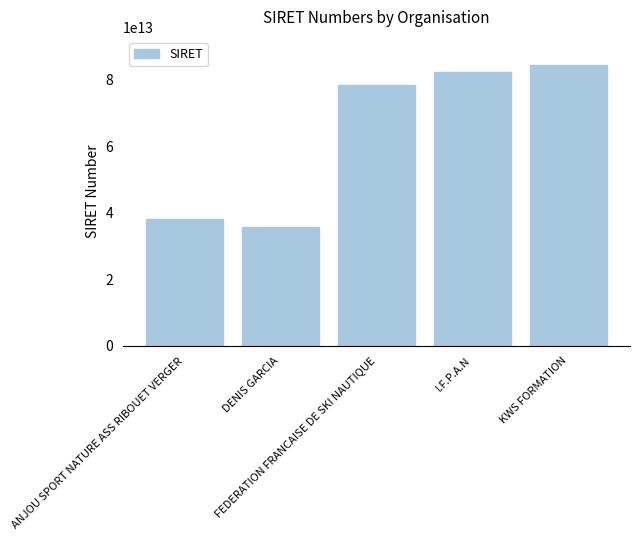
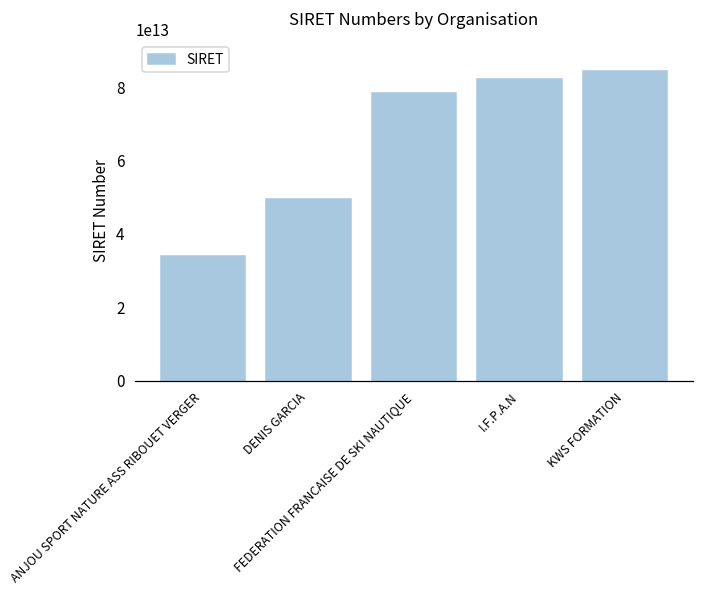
ANJOU SPORT NATURE ASS RIBOUET VERGER: 38000000000000 -> 34000000000000
DENIS GARCIA: 36000000000000 -> 49000000000000
